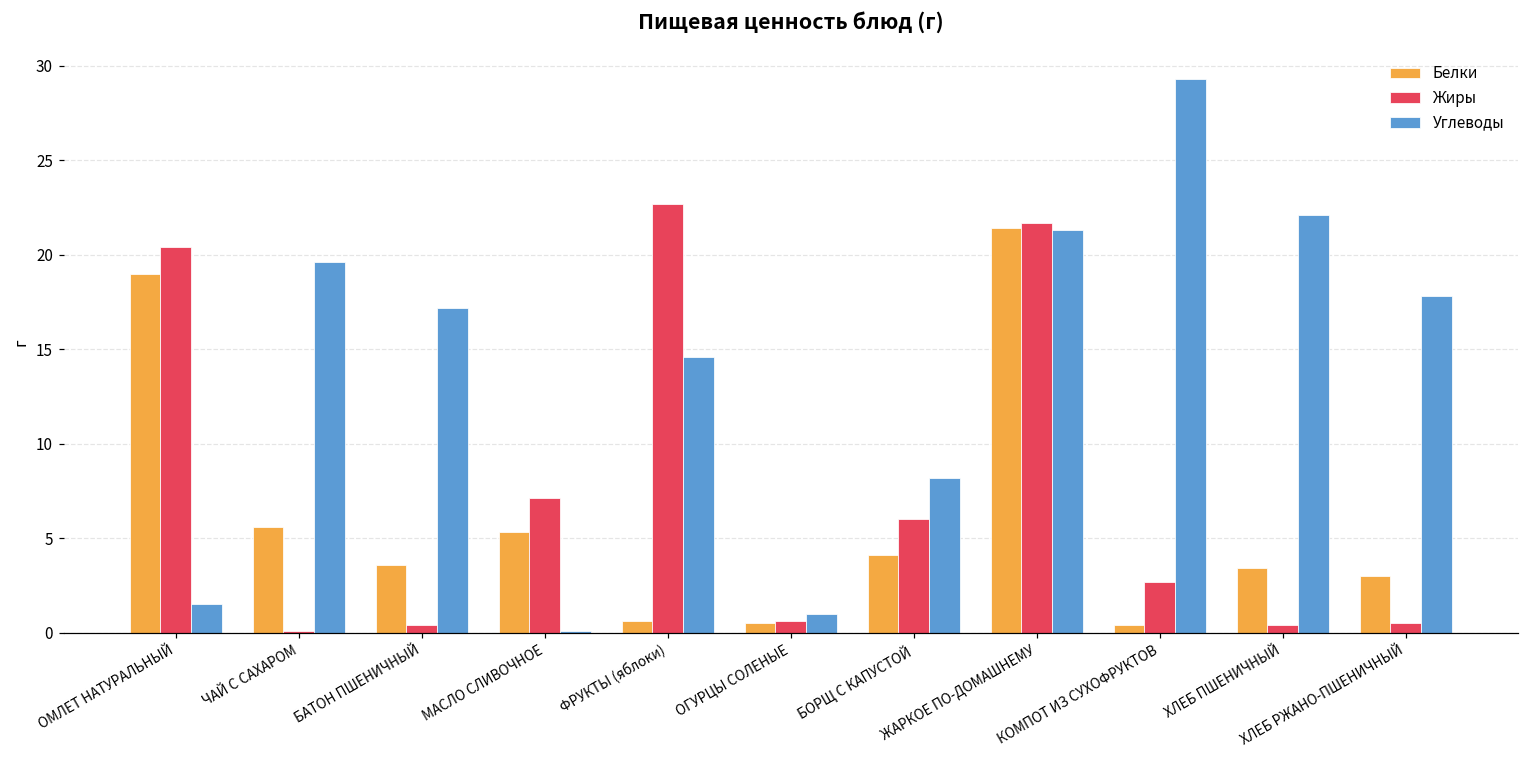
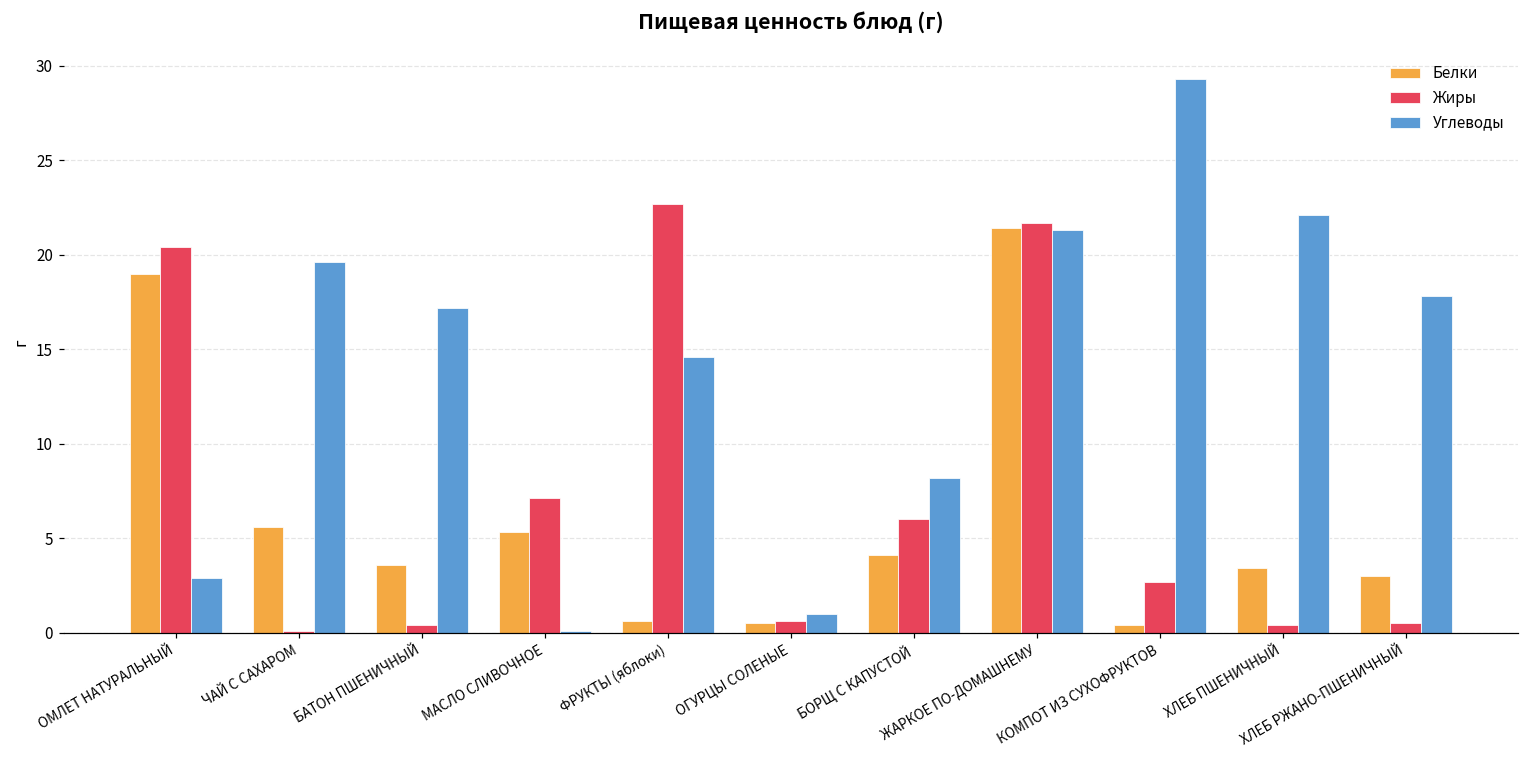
Углеводы, ОМЛЕТ НАТУРАЛЬНЫЙ: 1.5 -> 2.9
